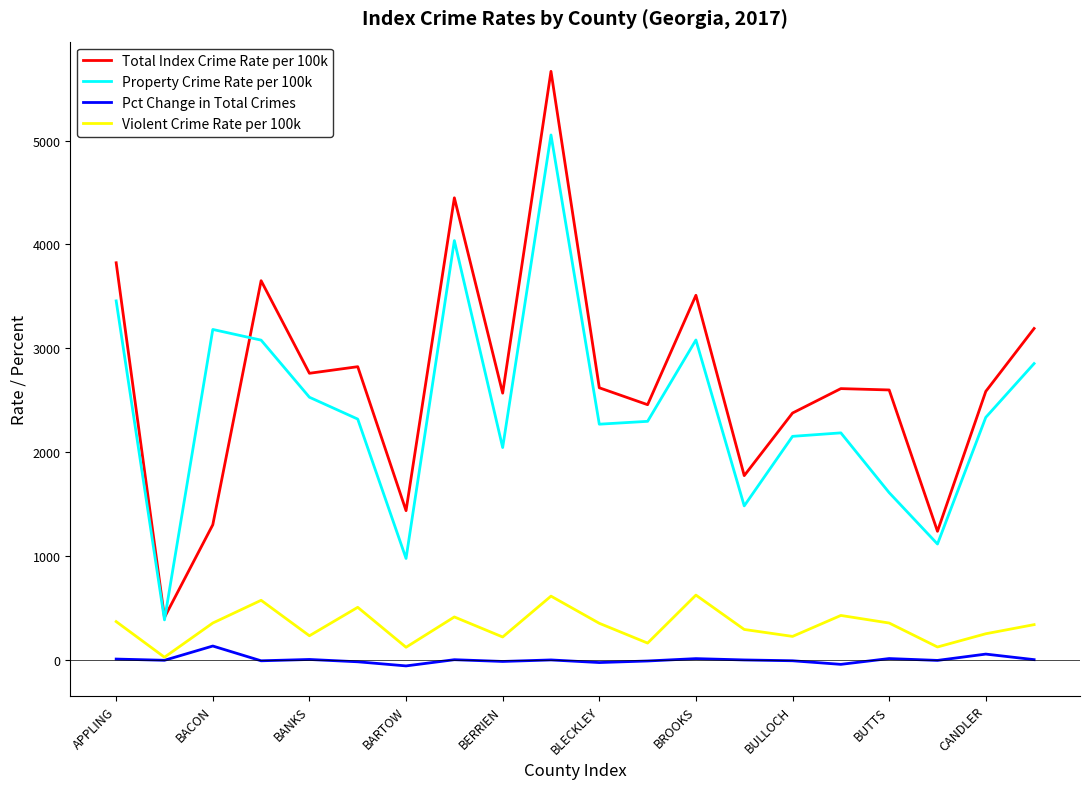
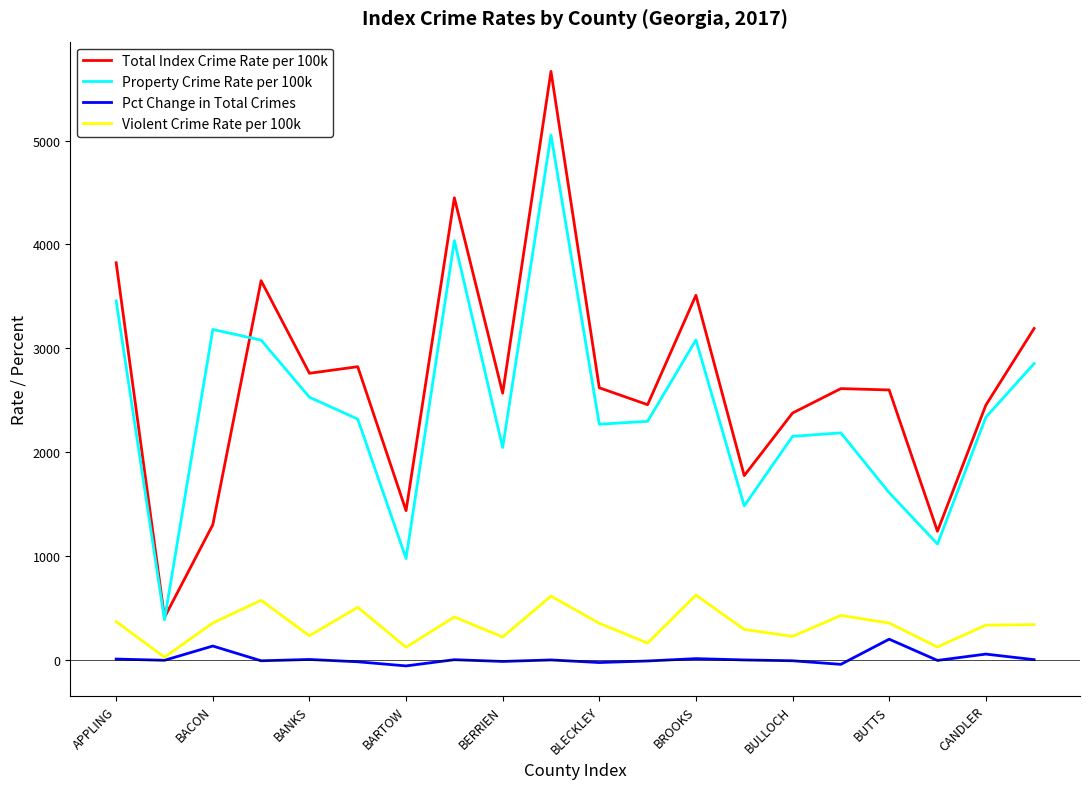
Pct Change in Total Crimes, BUTTS: 10 -> 200
Total Index Crime Rate per 100k, CANDLER: 2580 -> 2450
Violent Crime Rate per 100k, CANDLER: 250 -> 330
